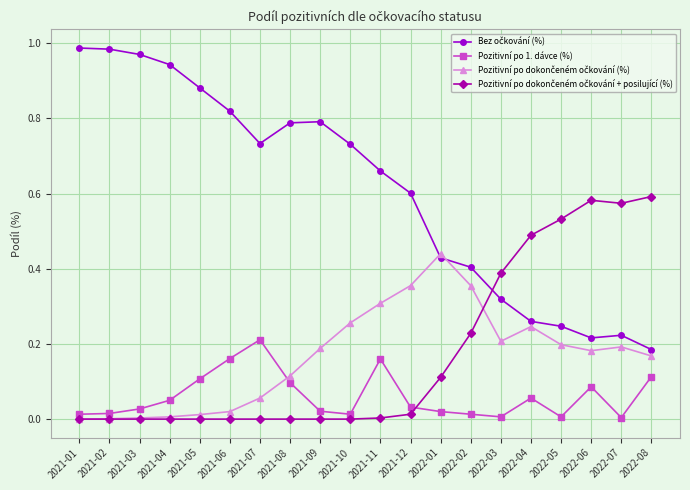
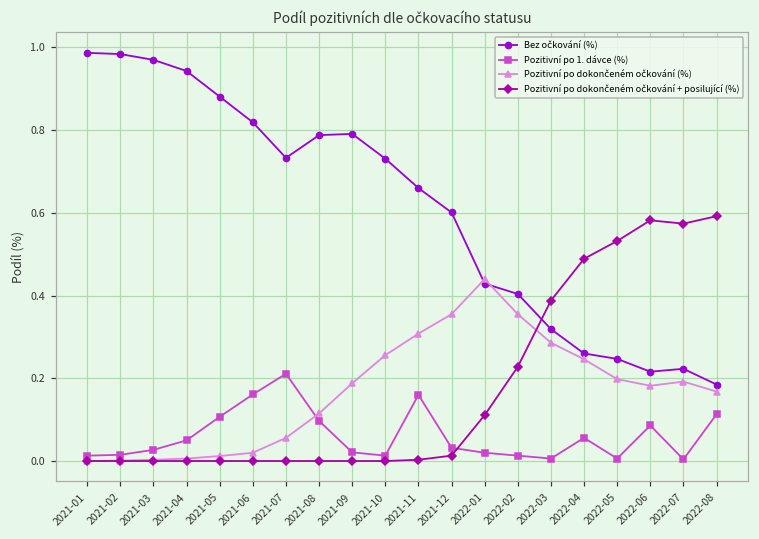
Pozitivní po dokončeném očkování (%), 2022-03: 0.21 -> 0.29
